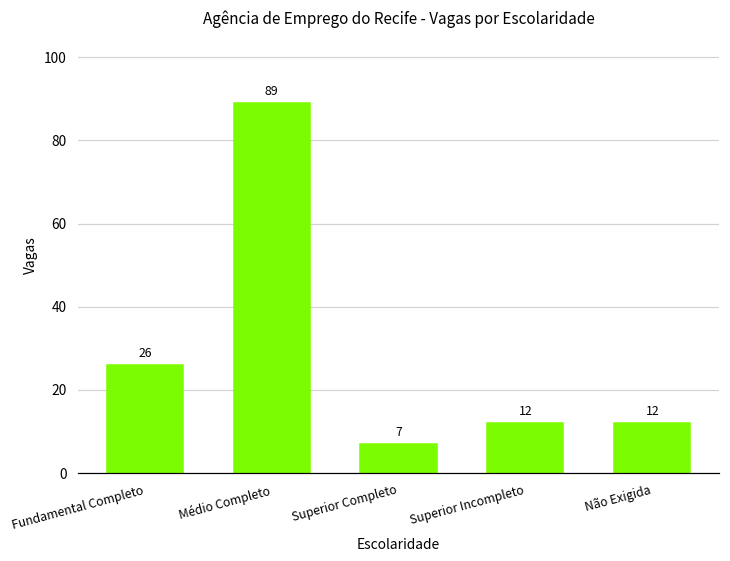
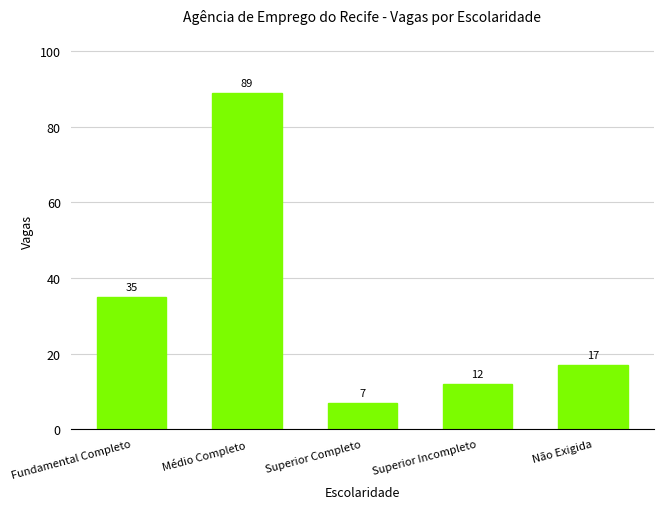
Fundamental Completo: 26 -> 35
Não Exigida: 12 -> 17
